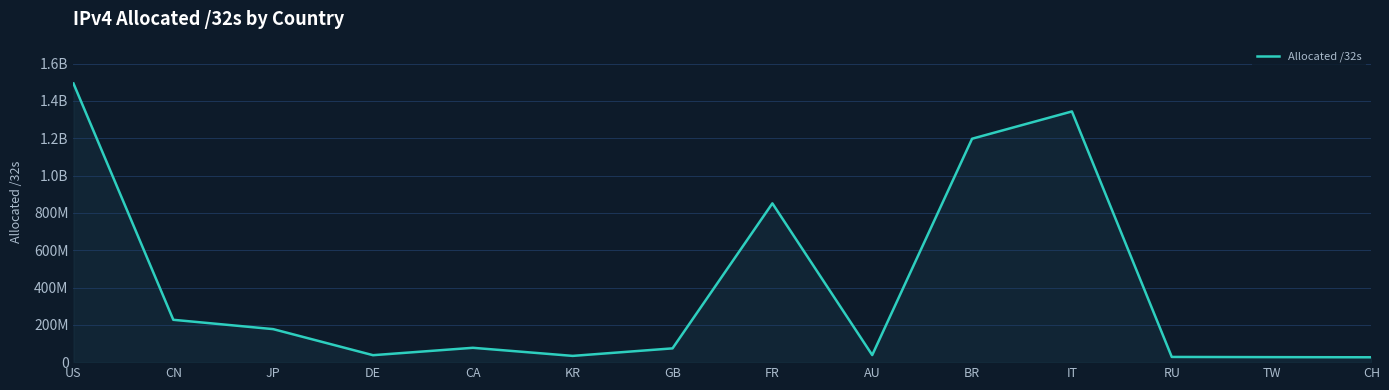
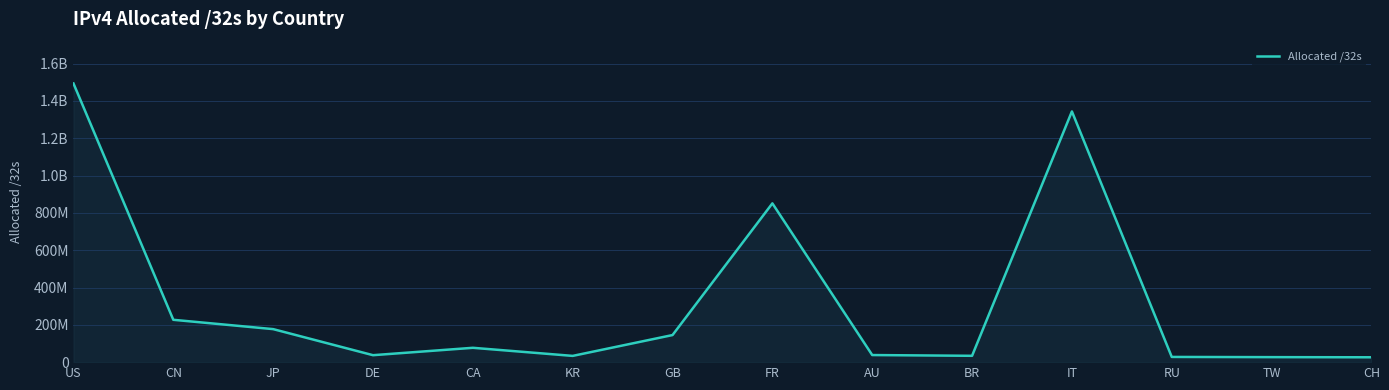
GB: 70000000 -> 150000000
BR: 1200000000 -> 30000000
